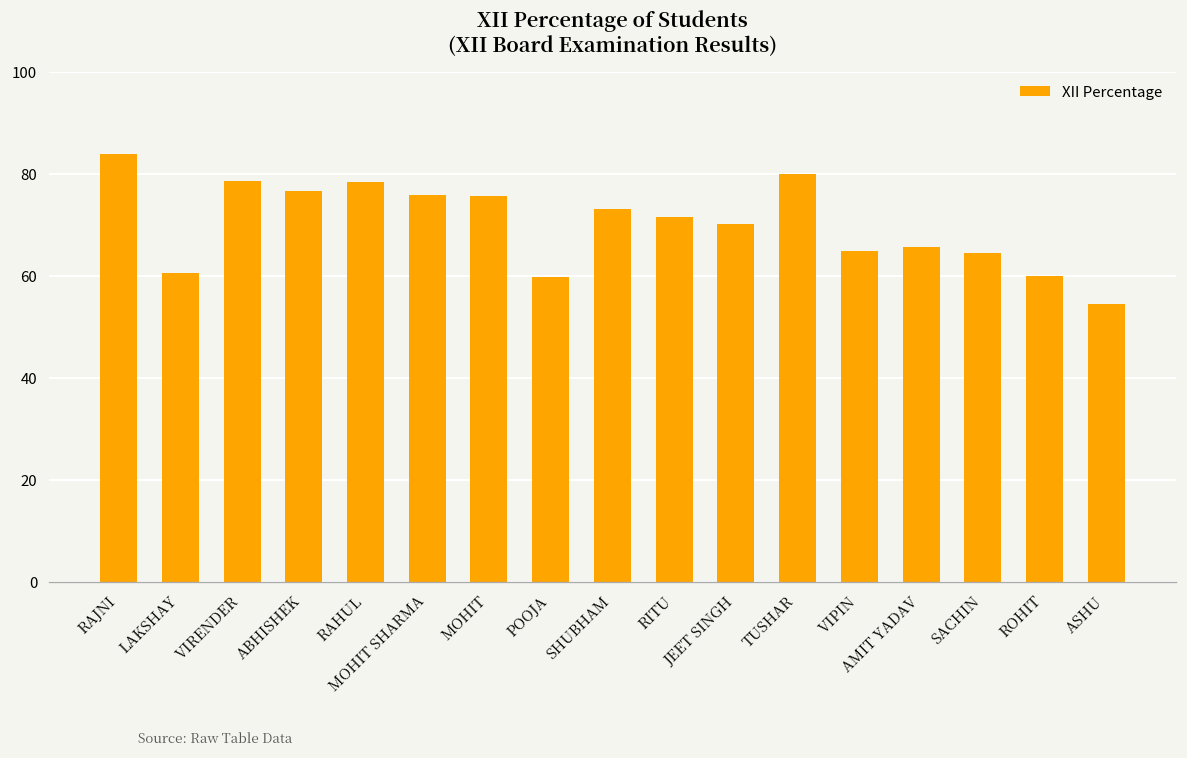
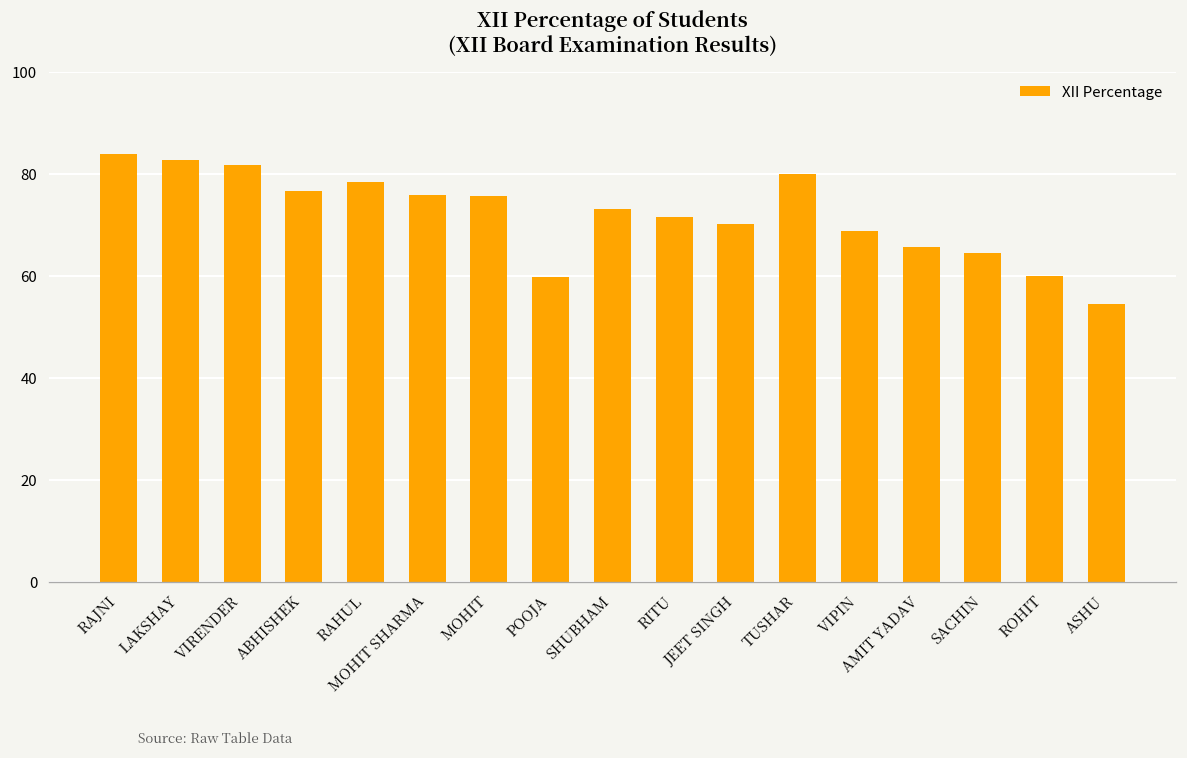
LAKSHAY: 61 -> 83
VIRENDER: 79 -> 82
VIPIN: 65 -> 69
